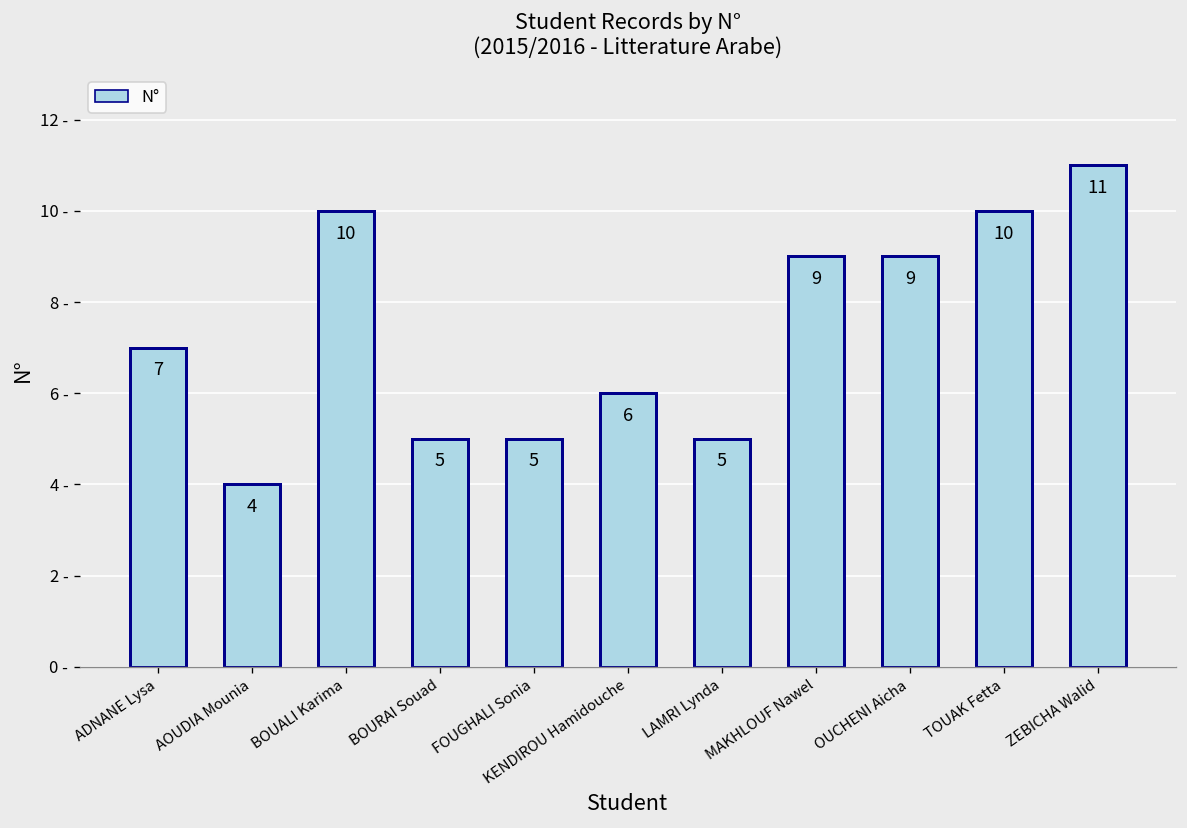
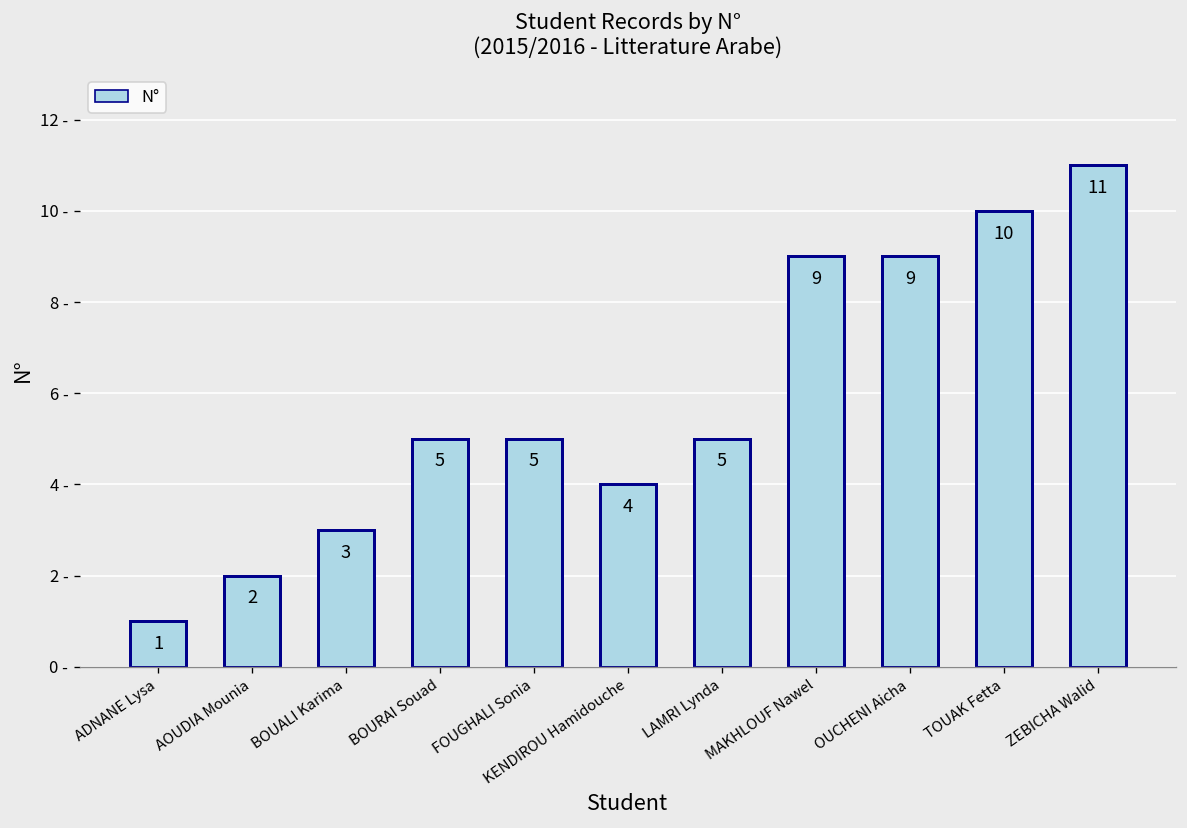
ADNANE Lysa: 7 -> 1
AOUDIA Mounia: 4 -> 2
BOUALI Karima: 10 -> 3
KENDIROU Hamidouche: 6 -> 4
